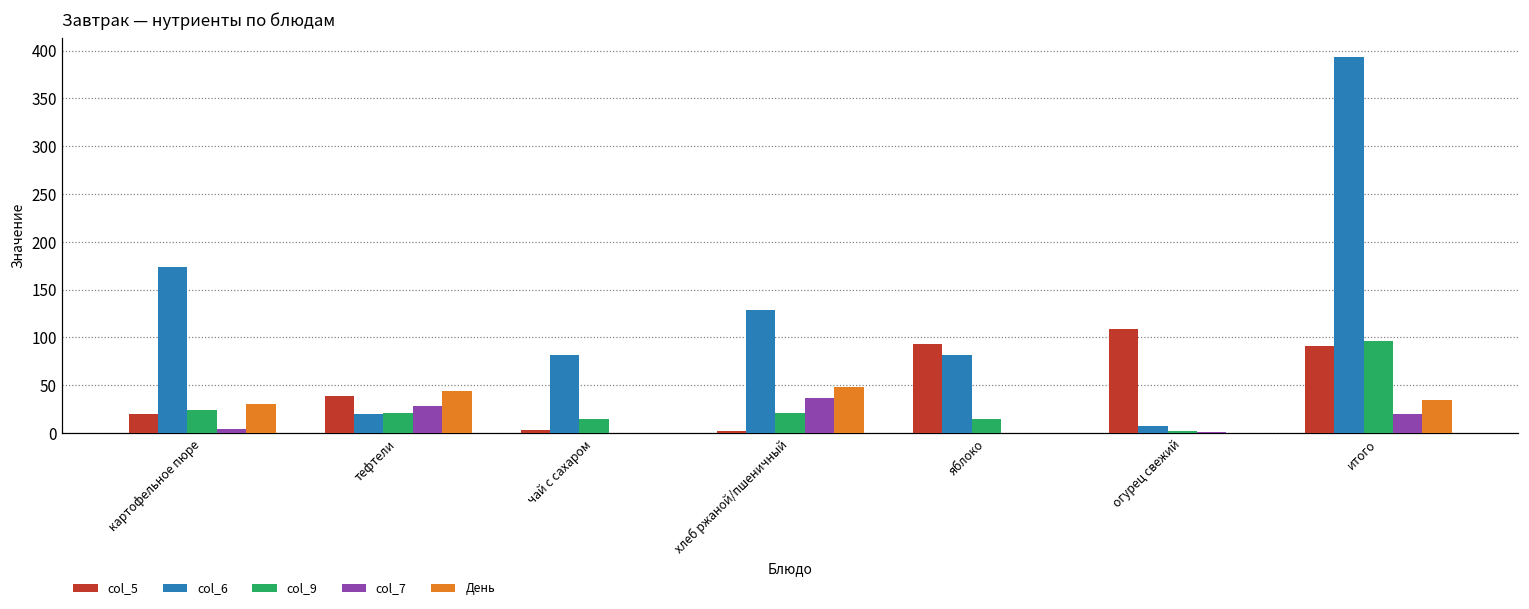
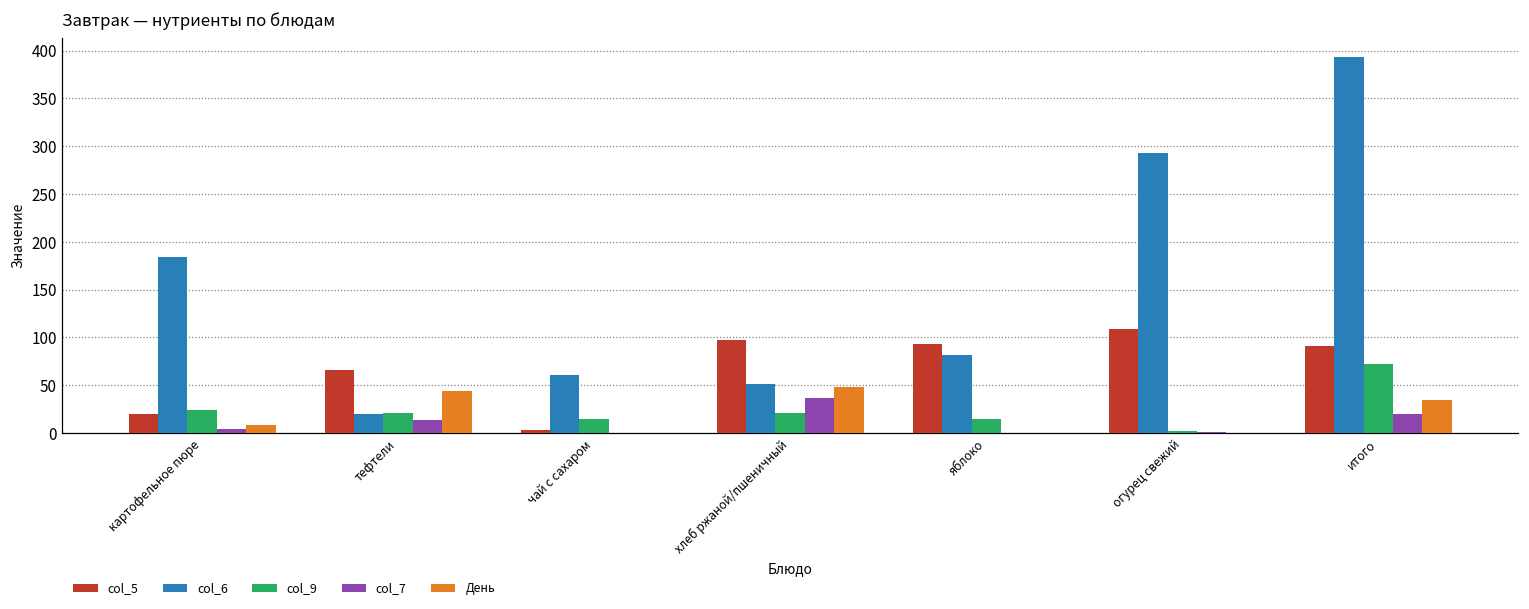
col_6, картофельное пюре: 170 -> 180
День, картофельное пюре: 30 -> 10
col_5, тефтели: 40 -> 70
col_7, тефтели: 30 -> 10
col_6, чай с сахаром: 80 -> 60
col_5, хлеб ржаной/пшеничный: 0 -> 100
col_6, хлеб ржаной/пшеничный: 130 -> 50
col_6, огурец свежий: 10 -> 290
col_9, итого: 100 -> 70
